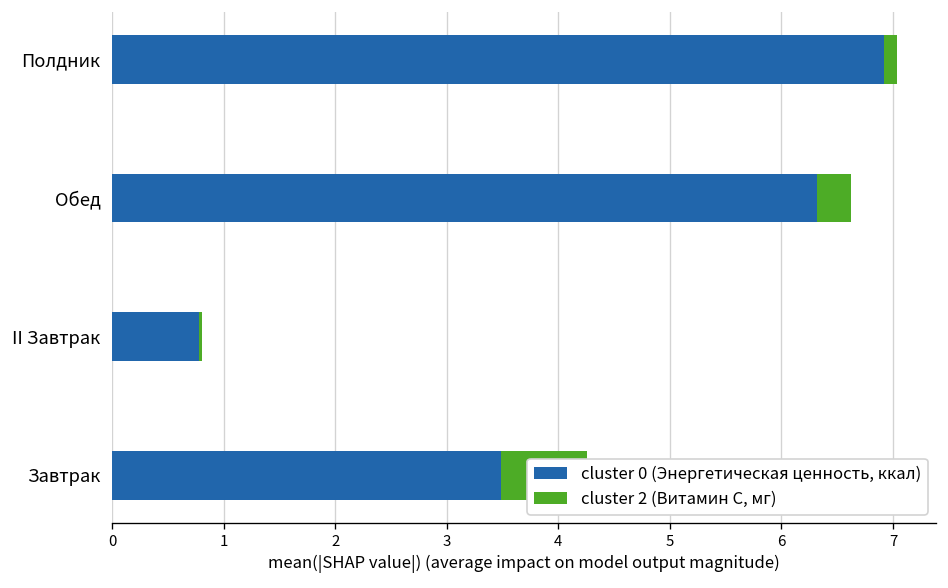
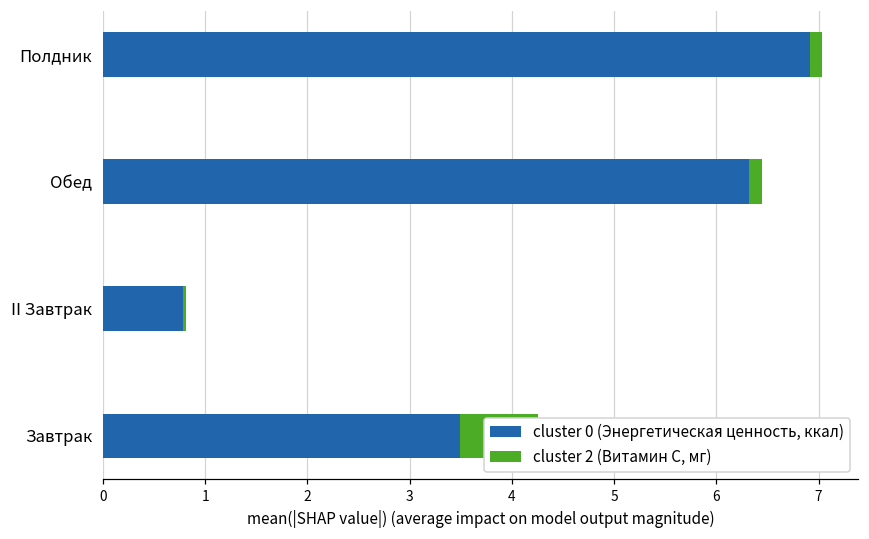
cluster 2 (Витамин С, мг), Обед: 0.3 -> 0.1
